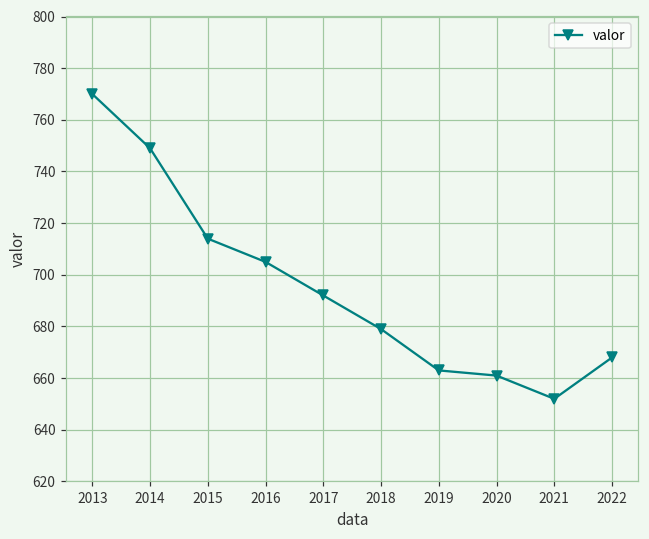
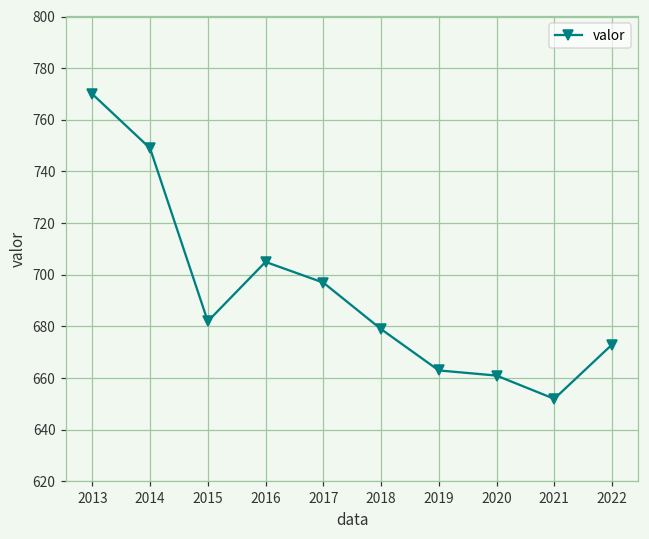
2015: 714 -> 682
2017: 692 -> 697
2022: 668 -> 673
